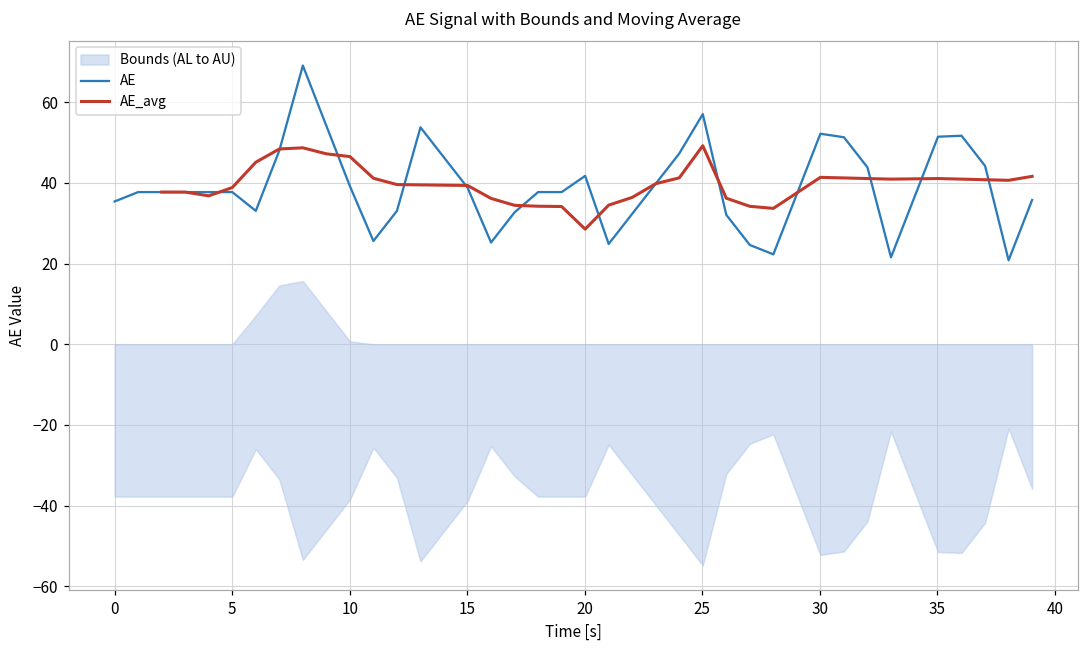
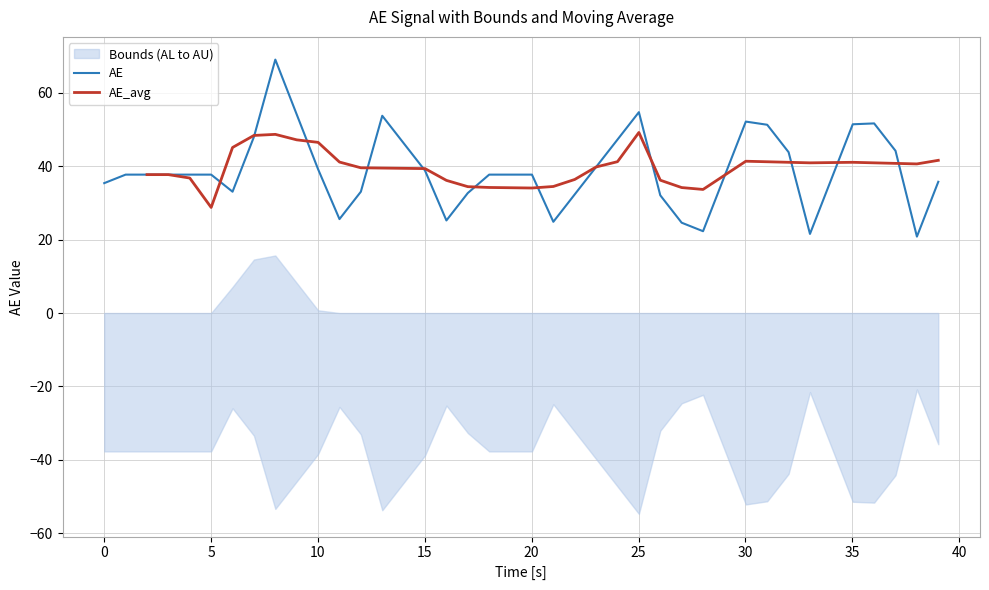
AE_avg, 5: 39 -> 29
AE, 20: 42 -> 38
AE_avg, 20: 29 -> 34
AE, 25: 57 -> 55
